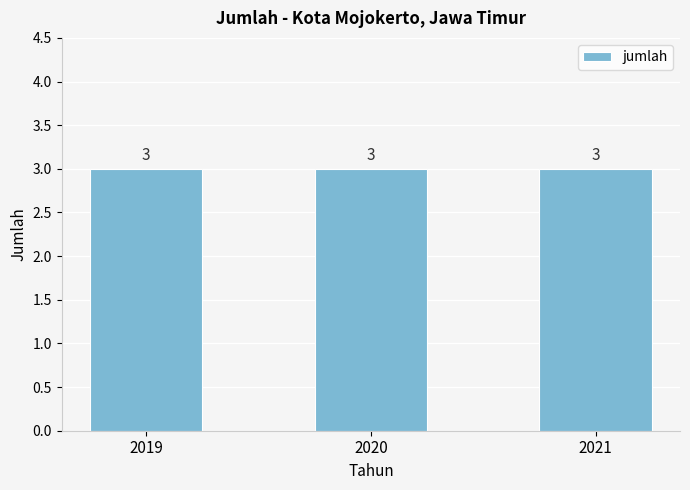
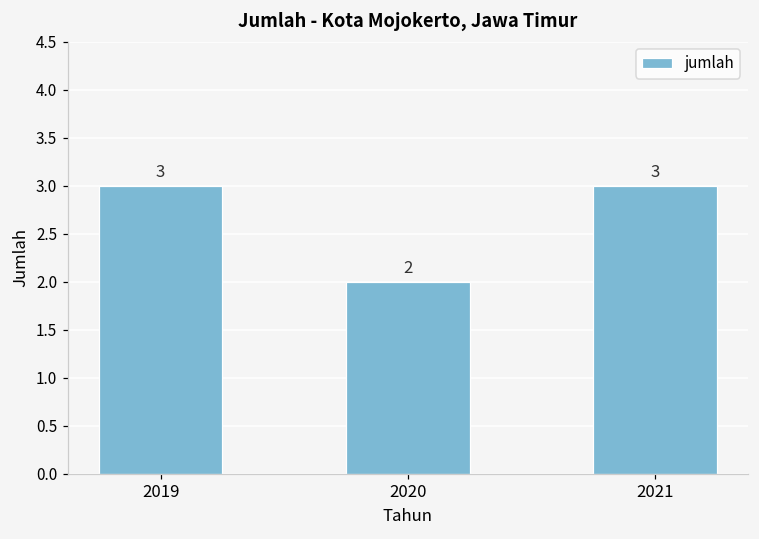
2020: 3 -> 2
